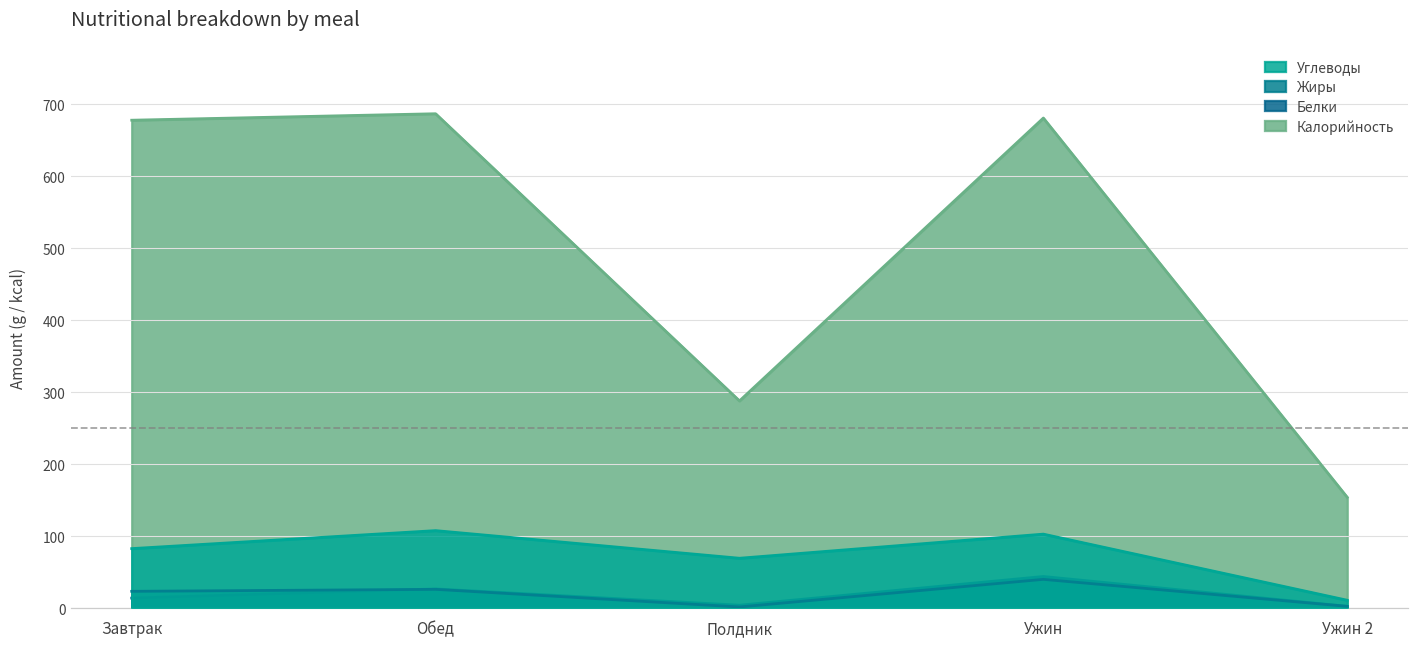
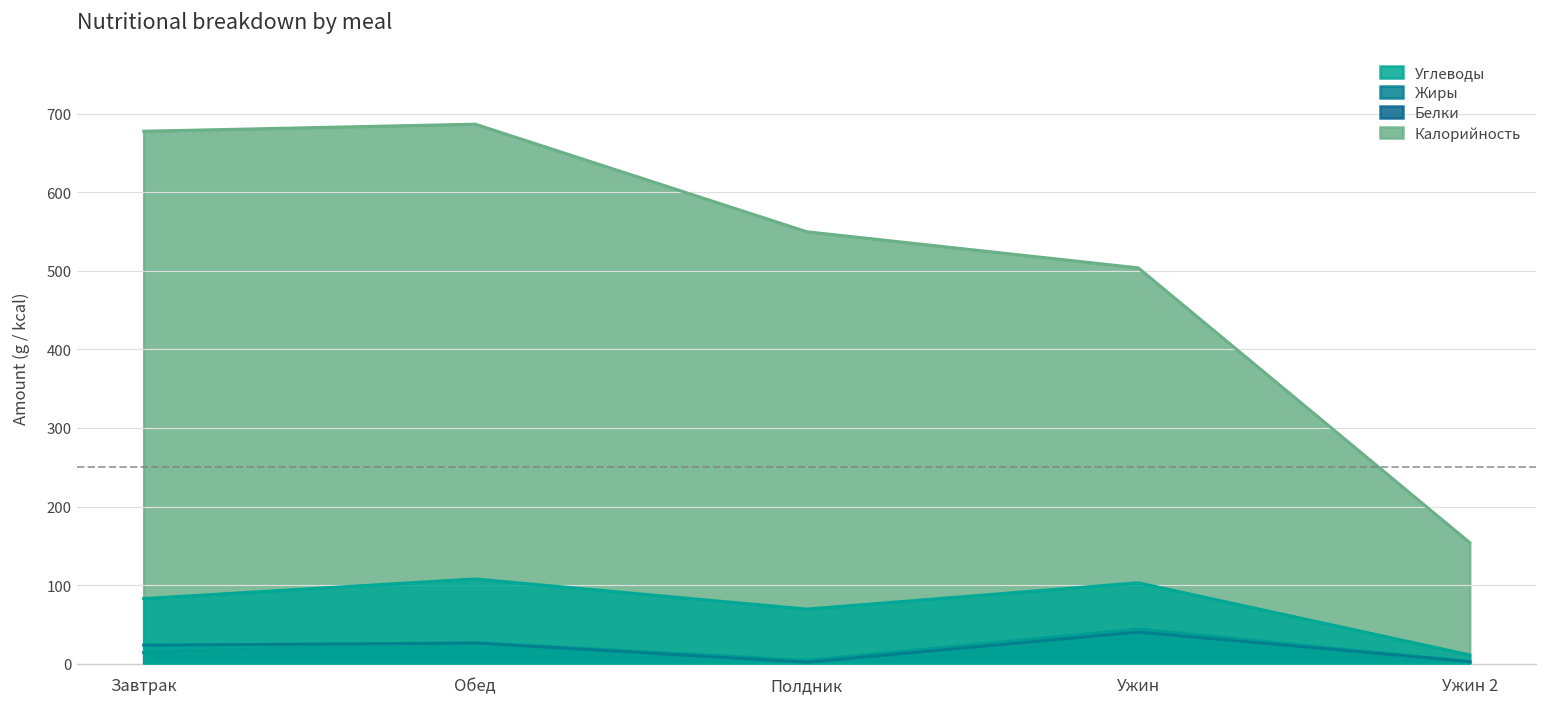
Калорийность, Полдник: 290 -> 550
Калорийность, Ужин: 680 -> 500
